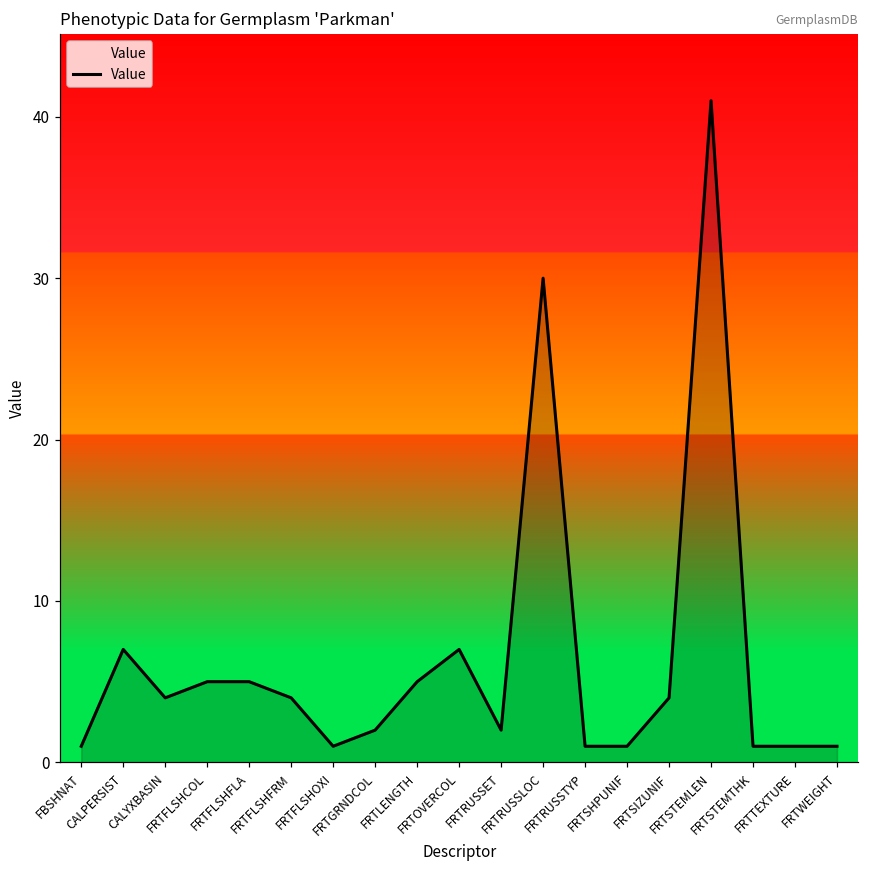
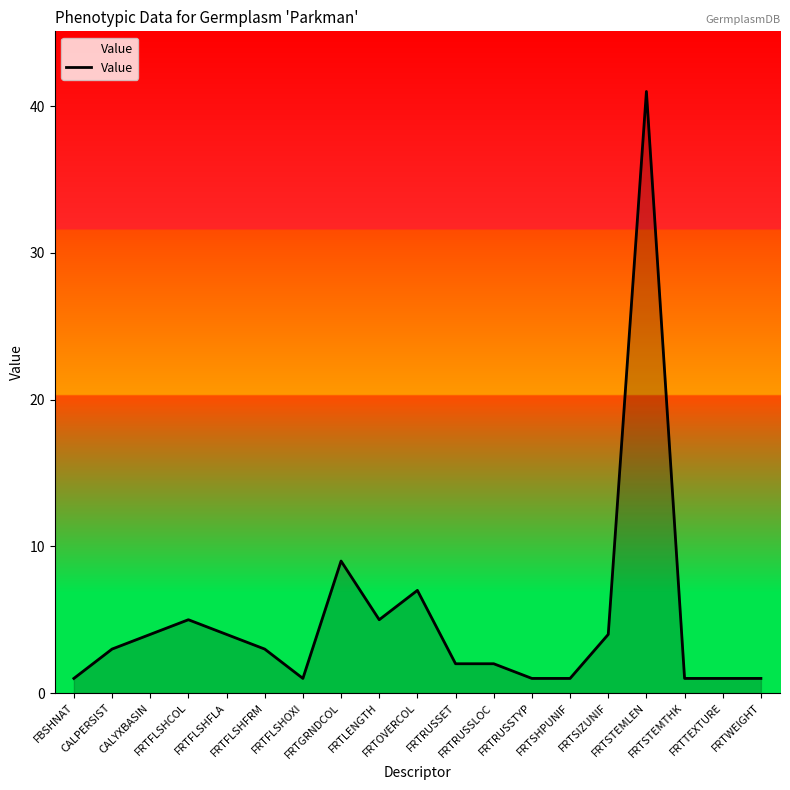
CALPERSIST: 7 -> 3
FRTFLSHFLA: 5 -> 4
FRTFLSHFRM: 4 -> 3
FRTGRNDCOL: 2 -> 9
FRTRUSSLOC: 30 -> 2
